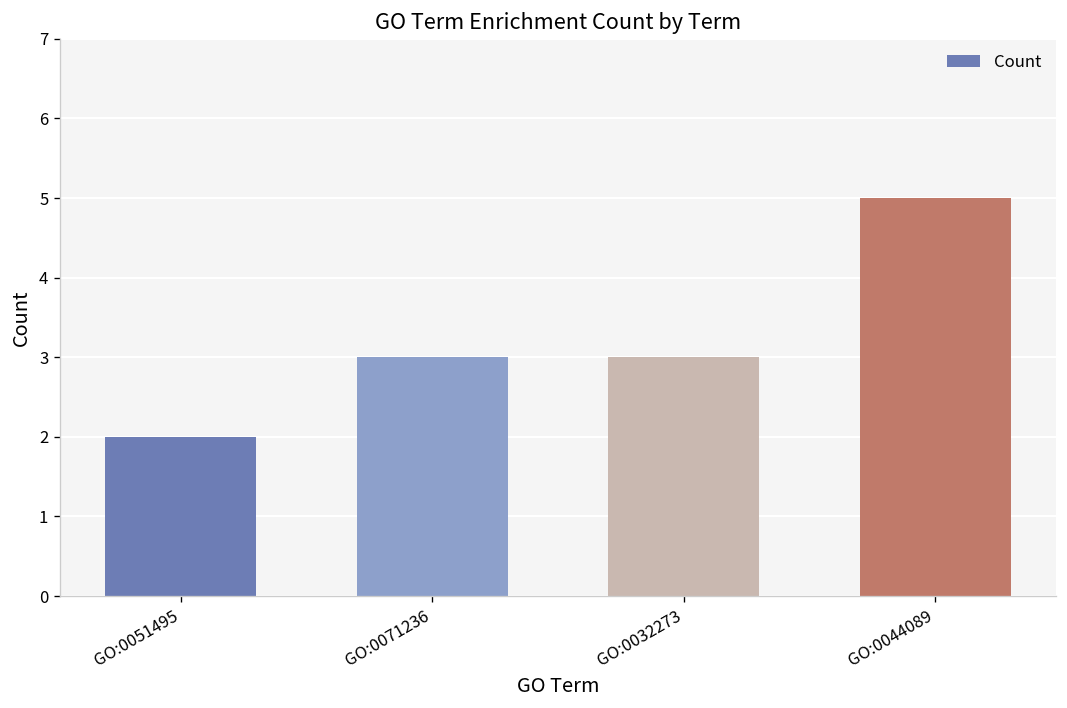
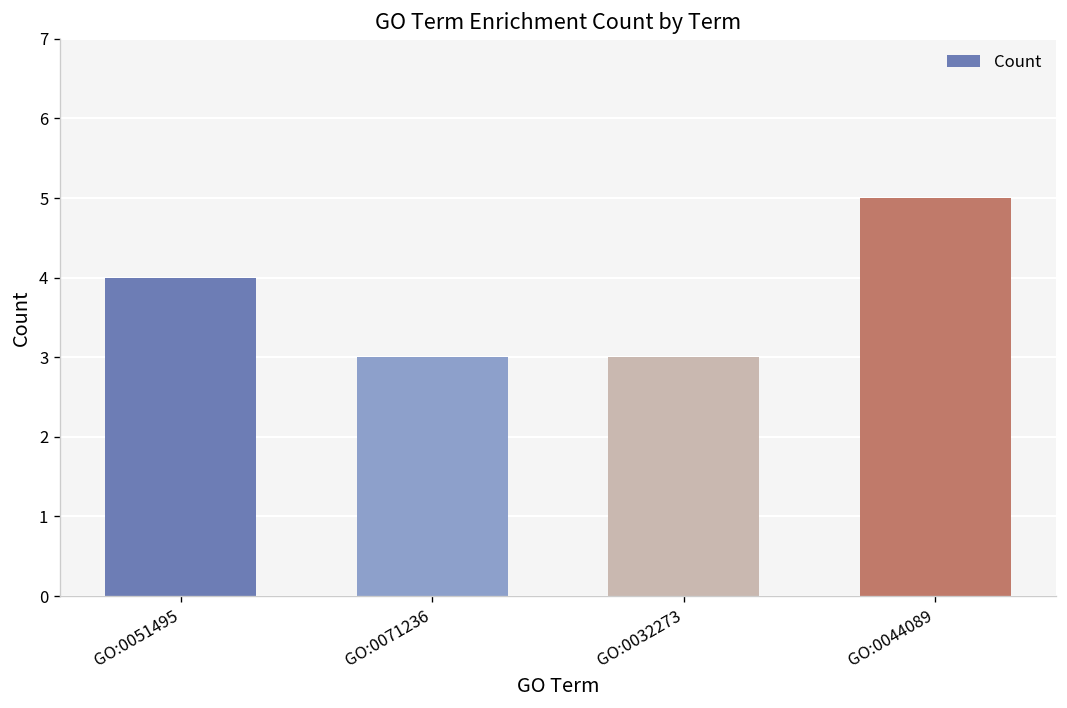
GO:0051495: 2 -> 4
